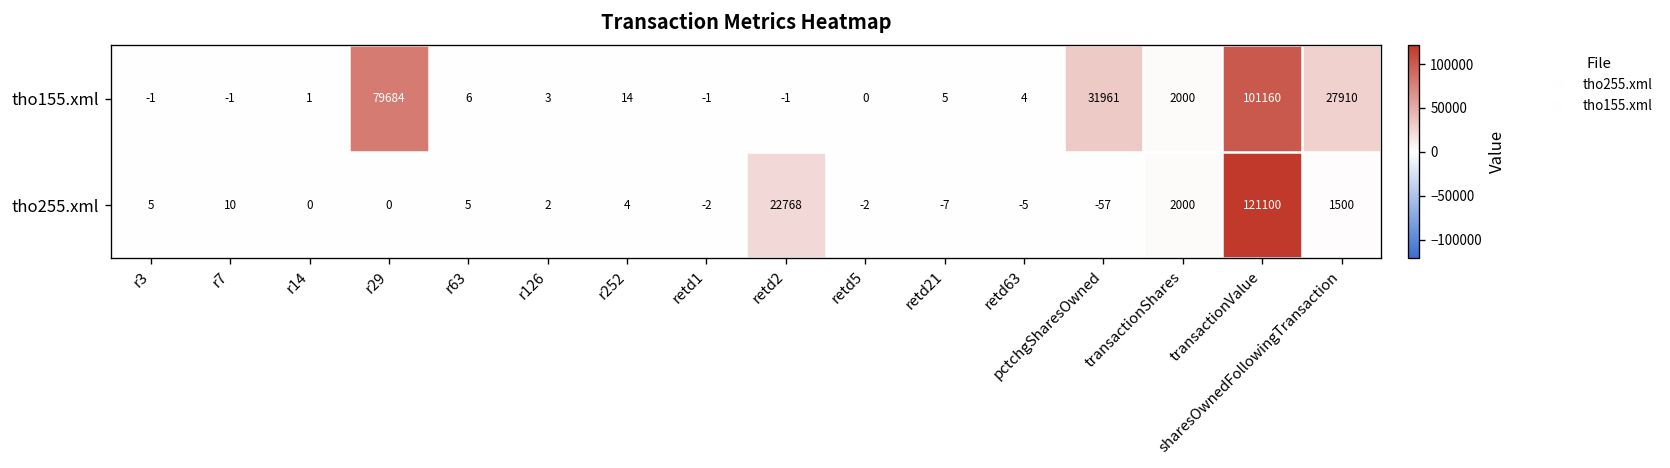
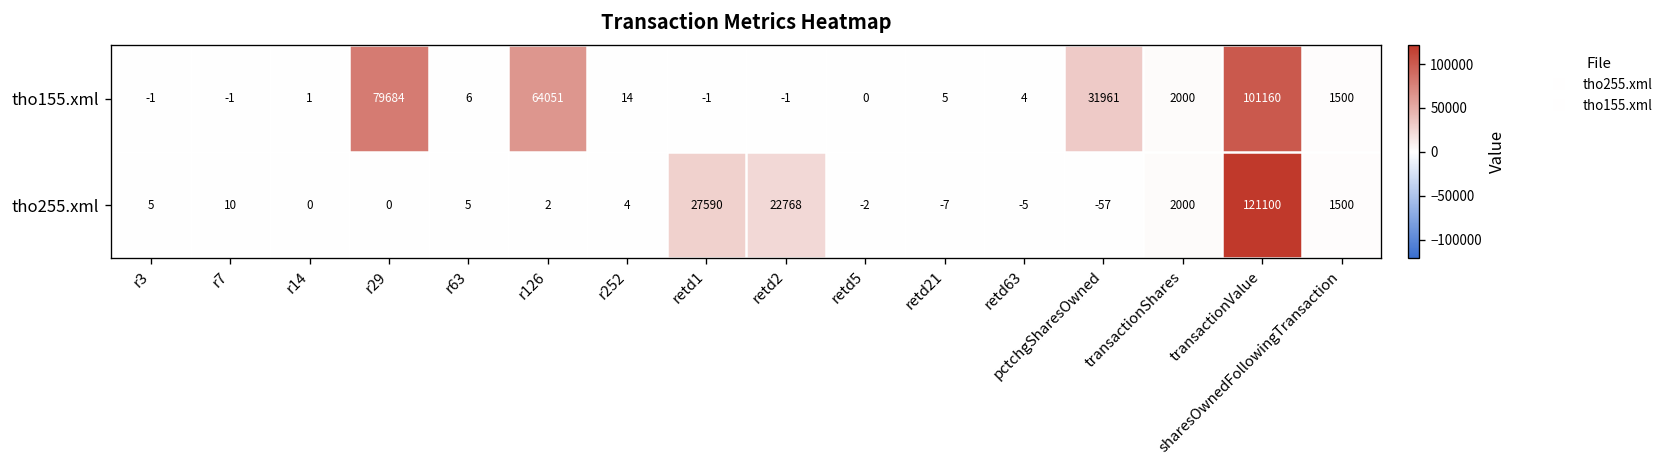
tho155.xml, r126: 3 -> 64051
tho155.xml, sharesOwnedFollowingTransaction: 27910 -> 1500
tho255.xml, retd1: -2 -> 27590
